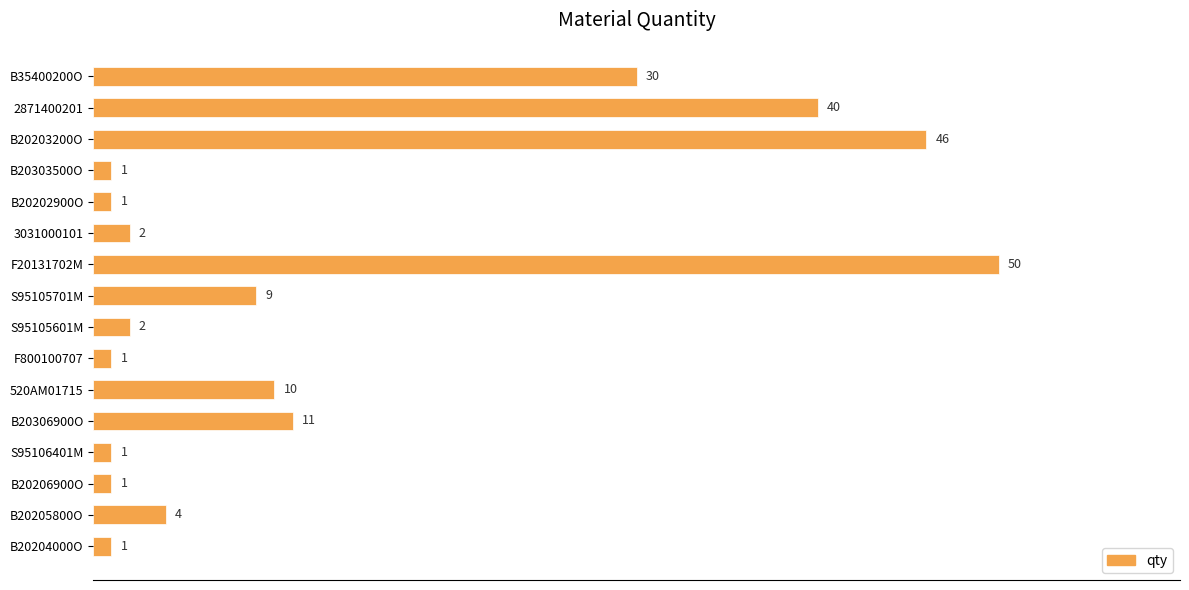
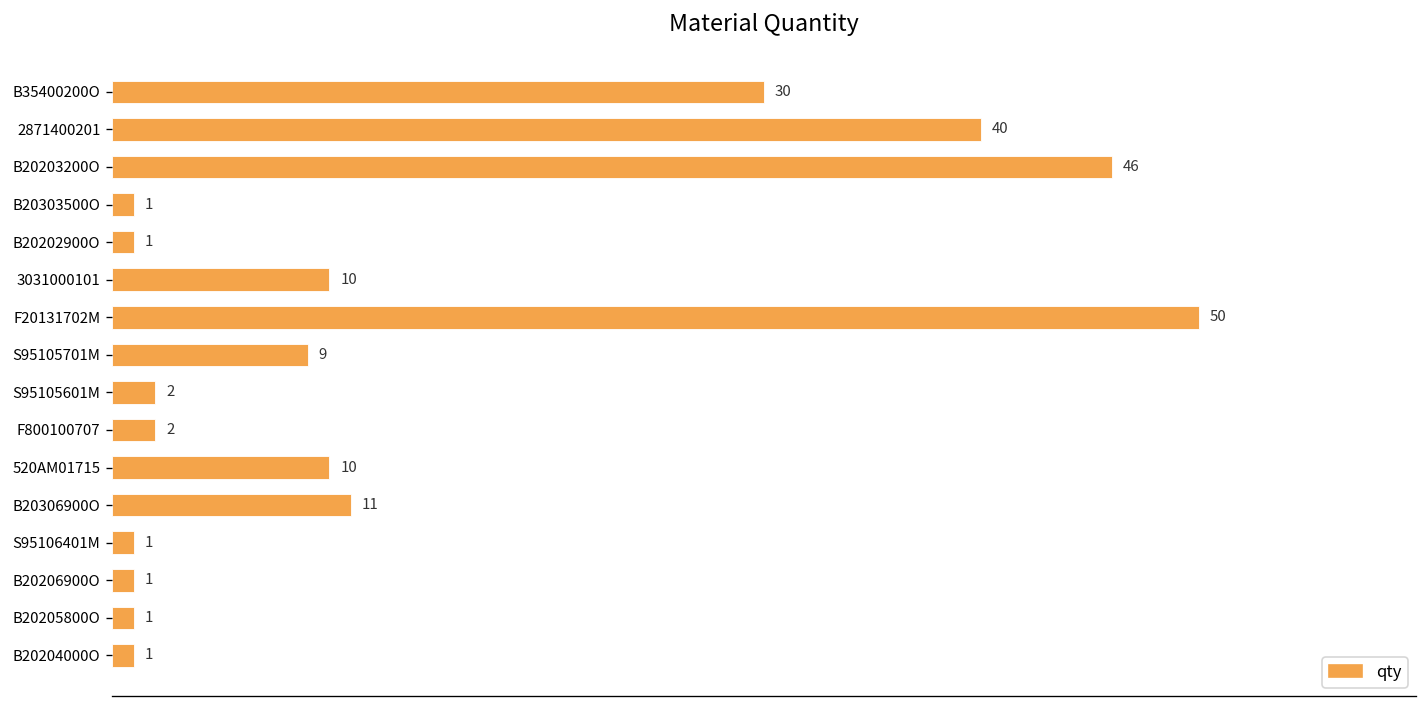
3031000101: 2 -> 10
F800100707: 1 -> 2
B20205800O: 4 -> 1
